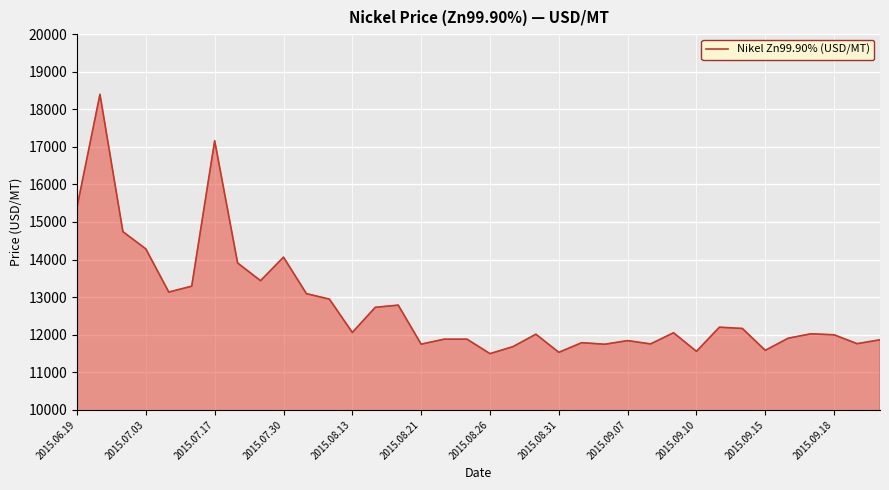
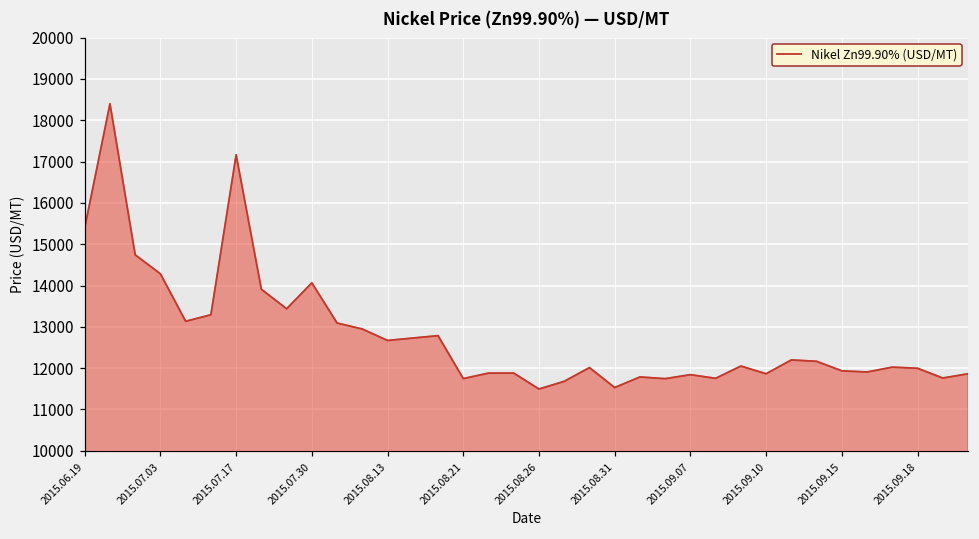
2015.08.13: 12100 -> 12700
2015.09.10: 11600 -> 11900
2015.09.15: 11600 -> 11900
